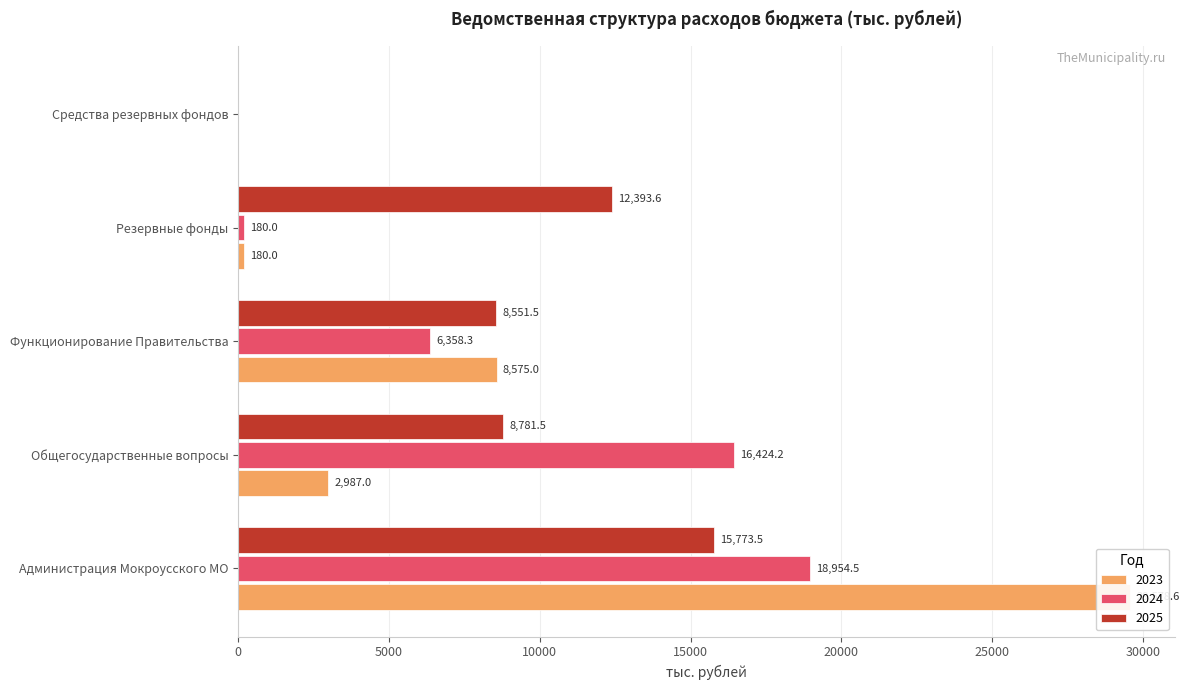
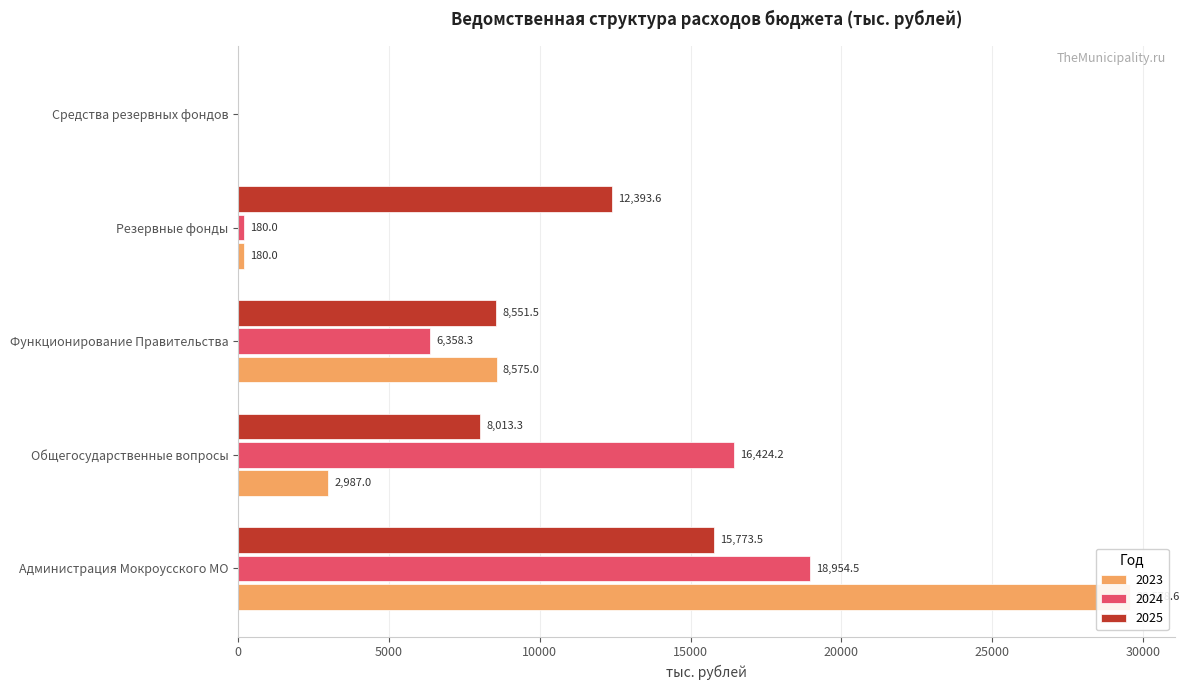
2025, Общегосударственные вопросы: 8,781.5 -> 8,013.3
